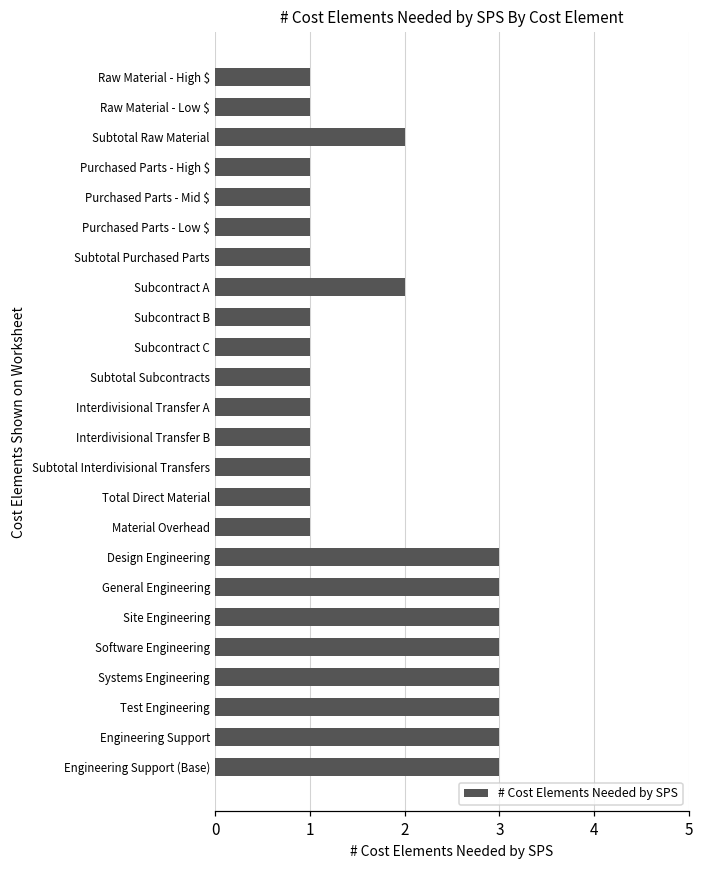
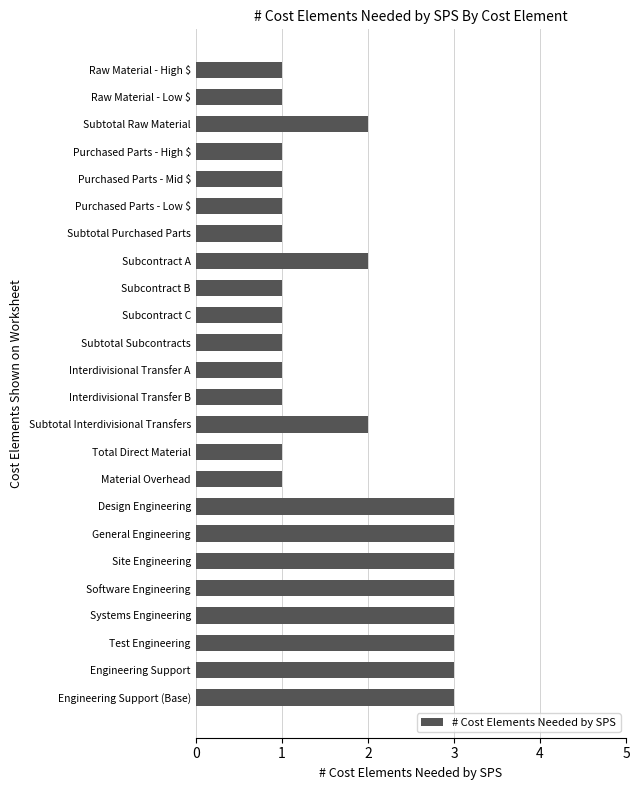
Subtotal Interdivisional Transfers: 1 -> 2
